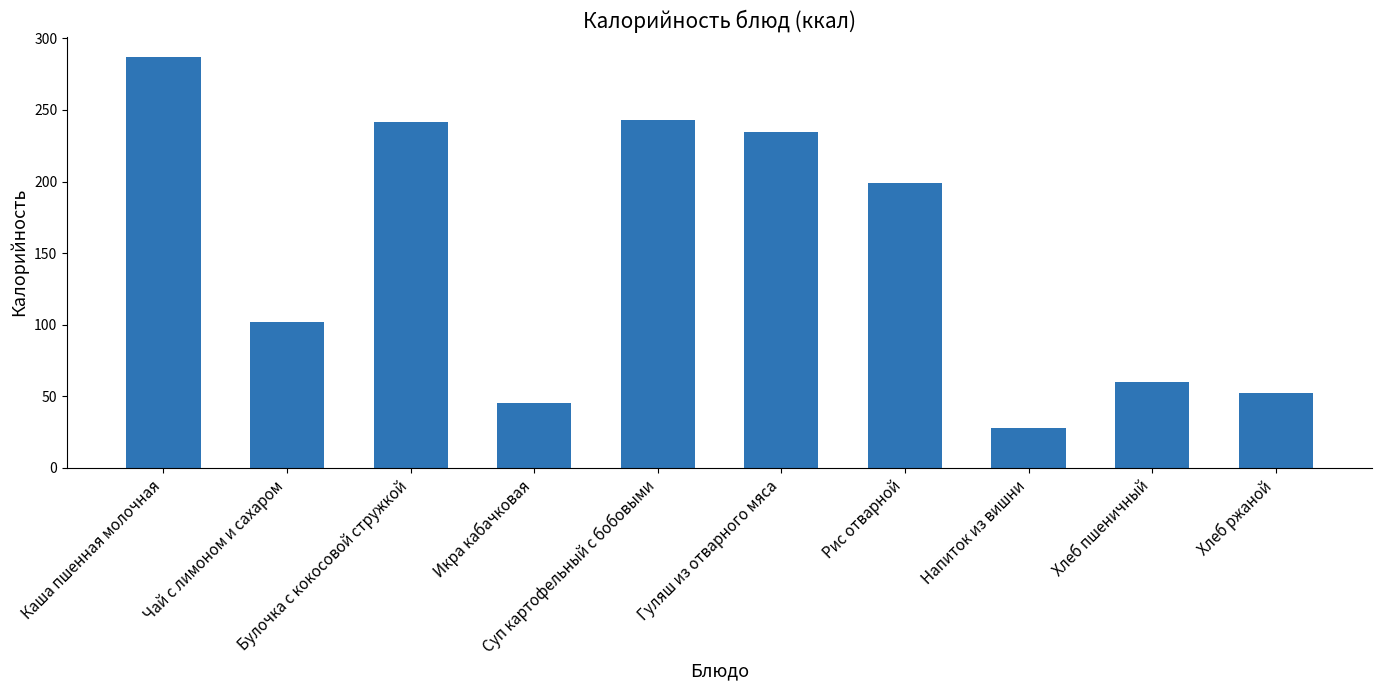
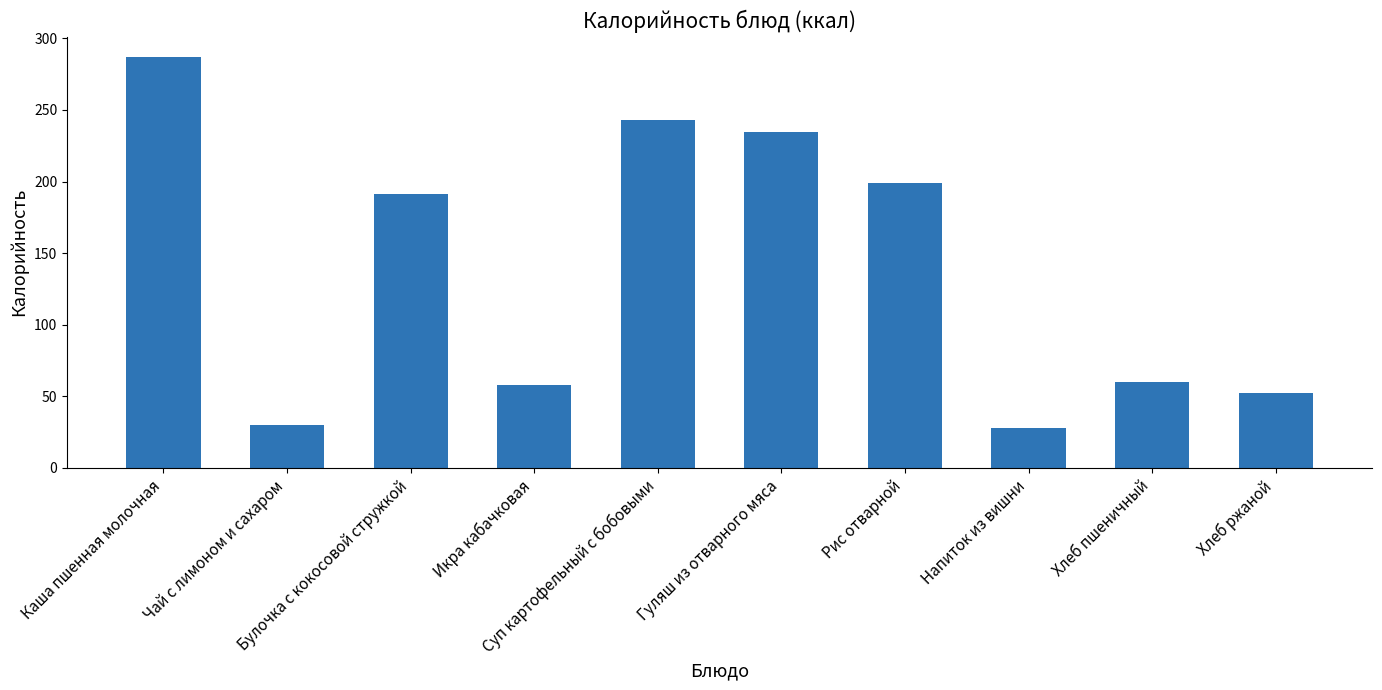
Чай с лимоном и сахаром: 102 -> 30
Булочка с кокосовой стружкой: 241 -> 191
Икра кабачковая: 46 -> 58
